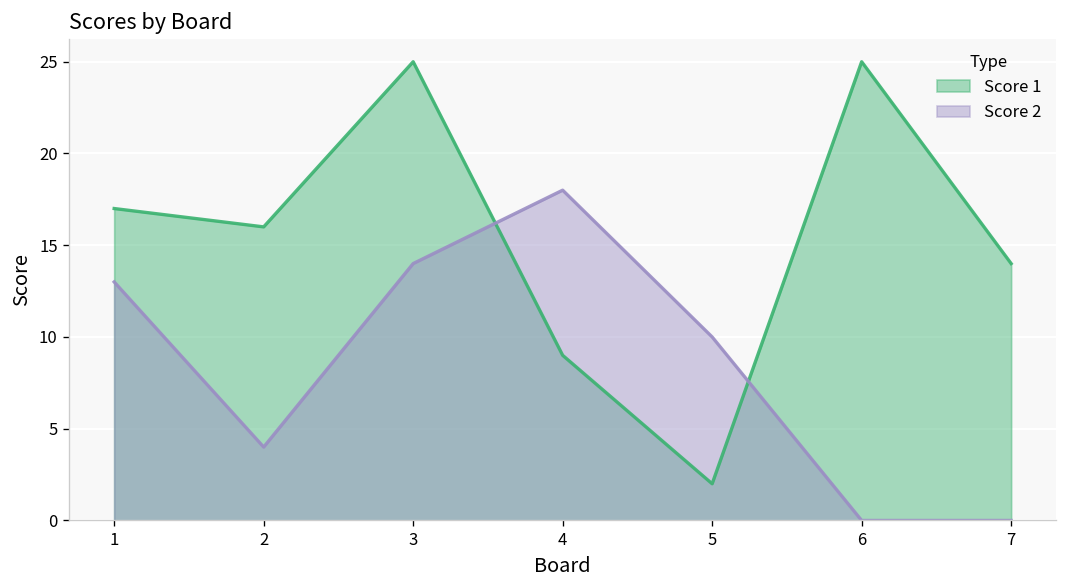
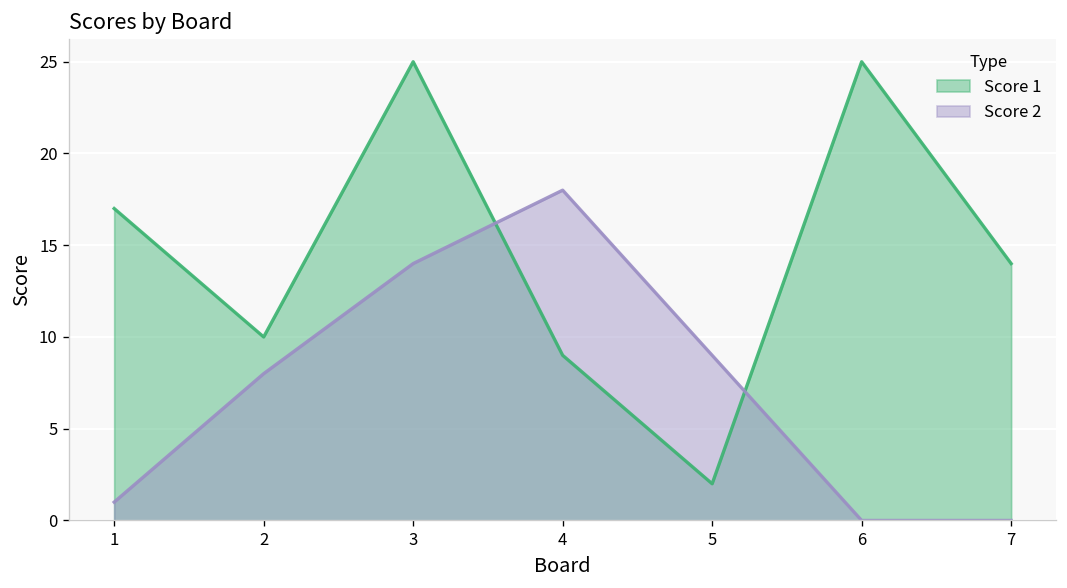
Score 2, 1: 13 -> 1
Score 1, 2: 16 -> 10
Score 2, 2: 4 -> 8
Score 2, 5: 10 -> 9
